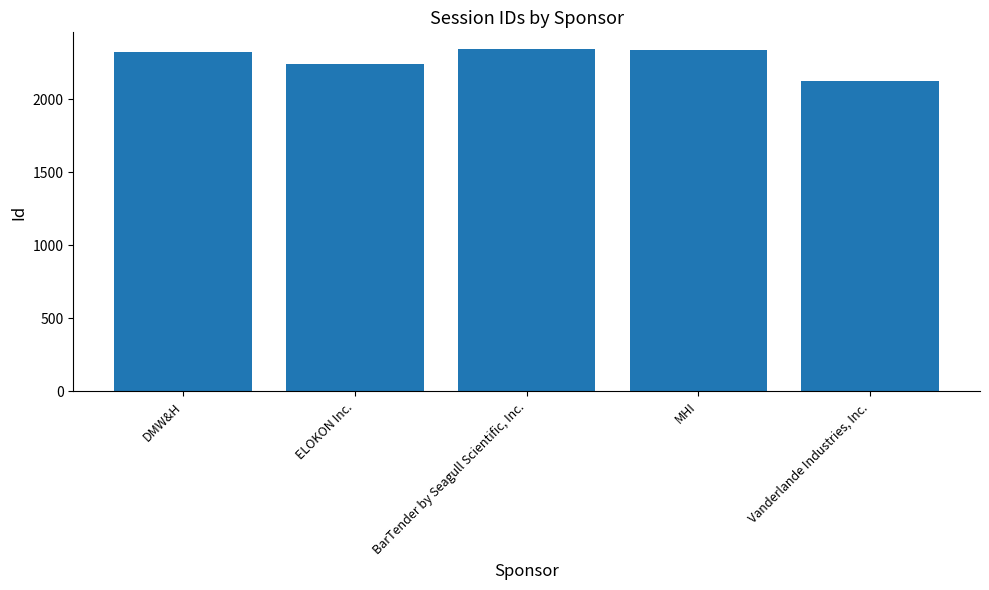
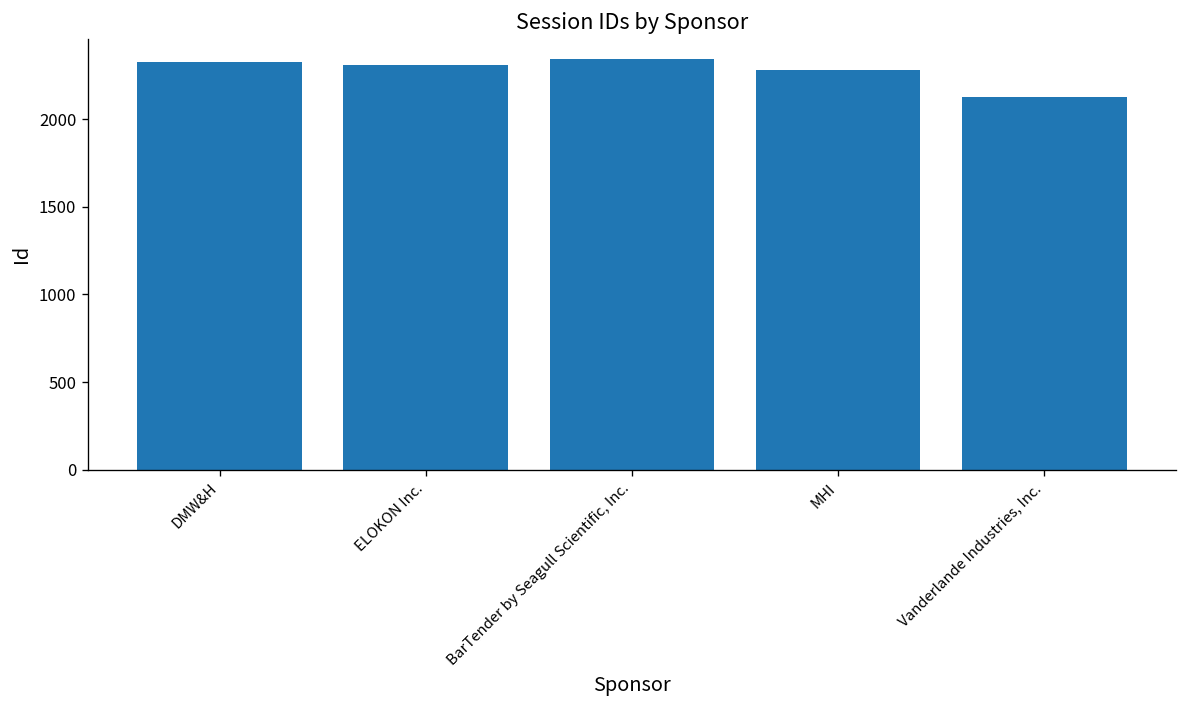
ELOKON Inc.: 2240 -> 2310
MHI: 2340 -> 2280
